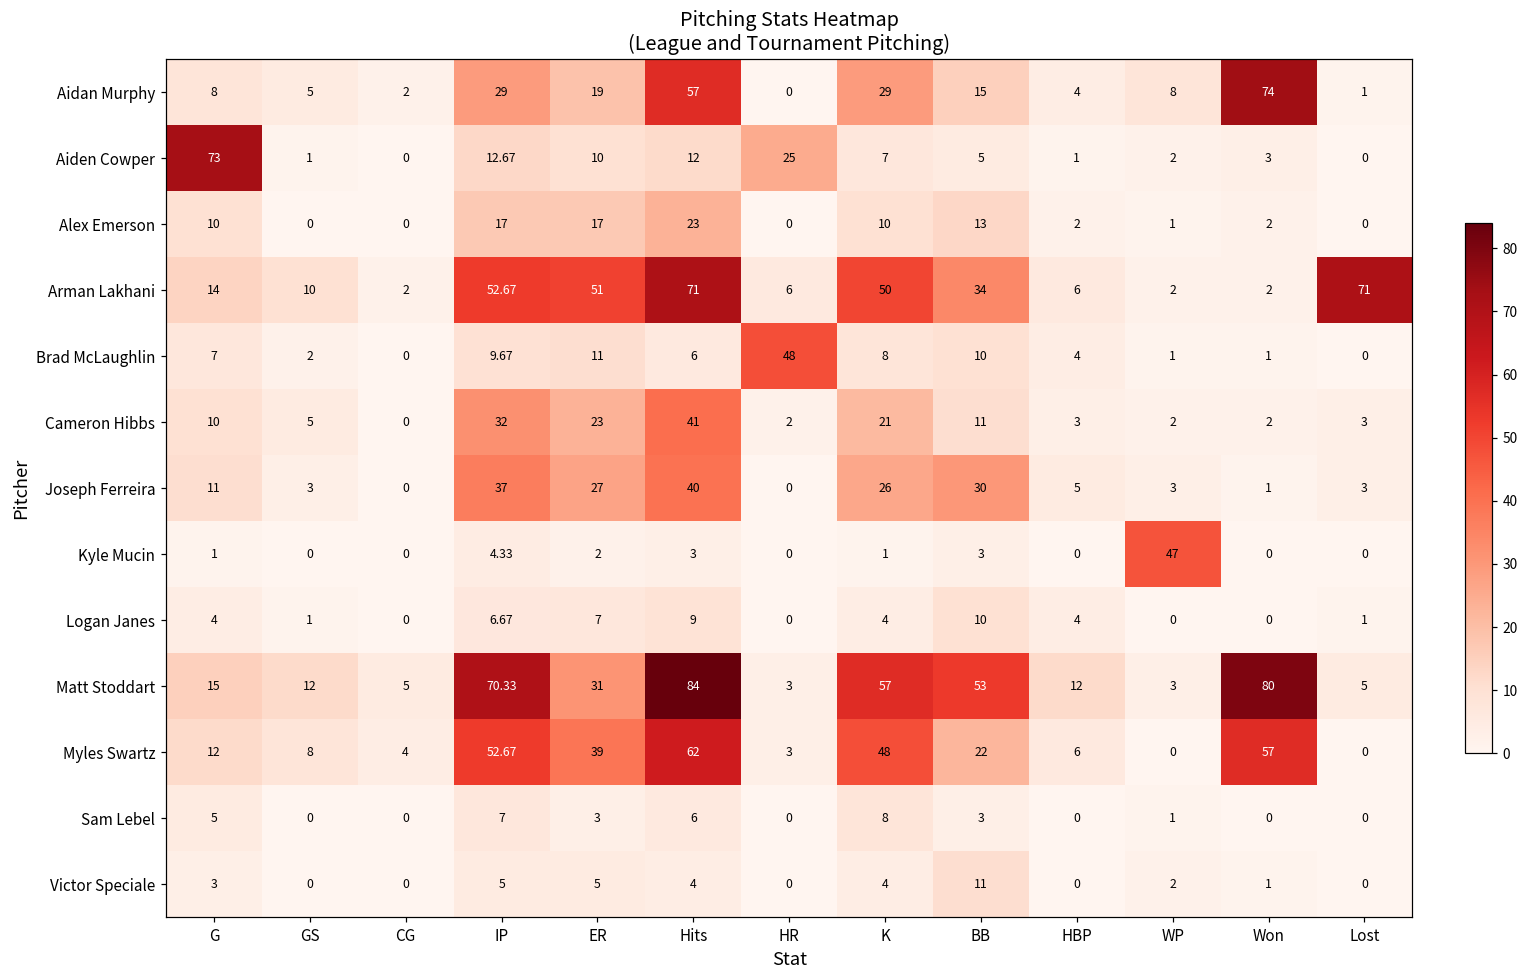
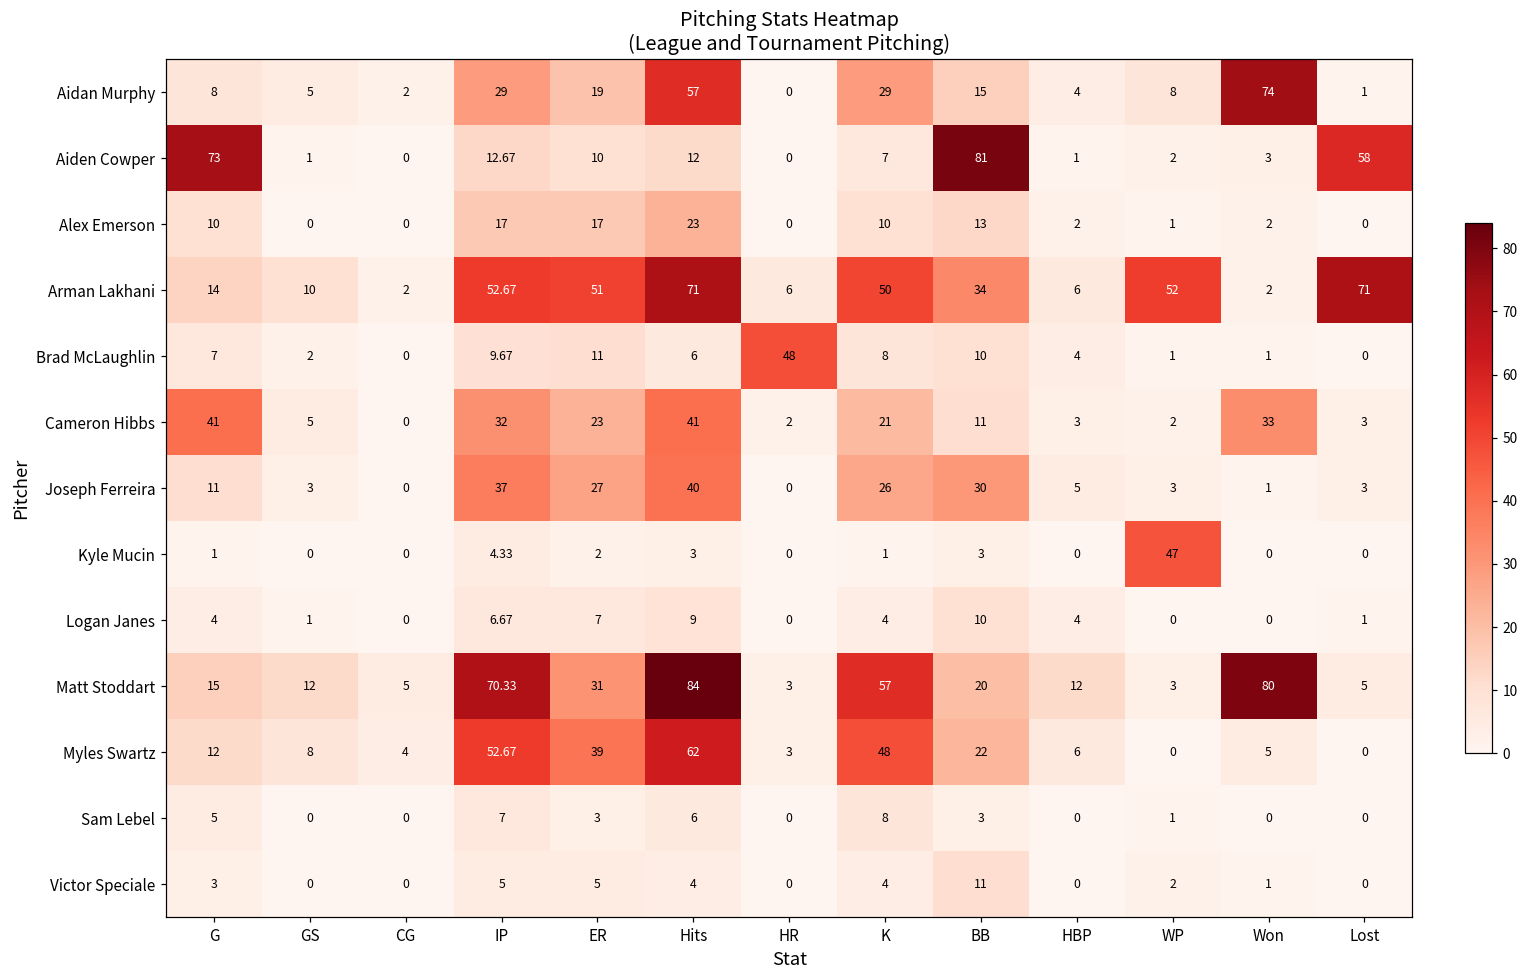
Aiden Cowper, HR: 25 -> 0
Aiden Cowper, BB: 5 -> 81
Aiden Cowper, Lost: 0 -> 58
Arman Lakhani, WP: 2 -> 52
Cameron Hibbs, G: 10 -> 41
Cameron Hibbs, Won: 2 -> 33
Matt Stoddart, BB: 53 -> 20
Myles Swartz, Won: 57 -> 5
